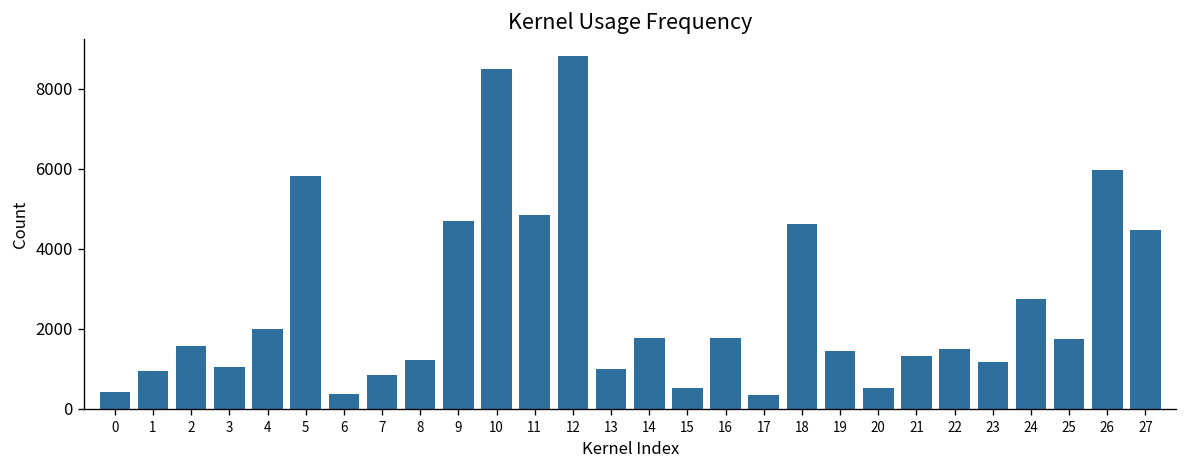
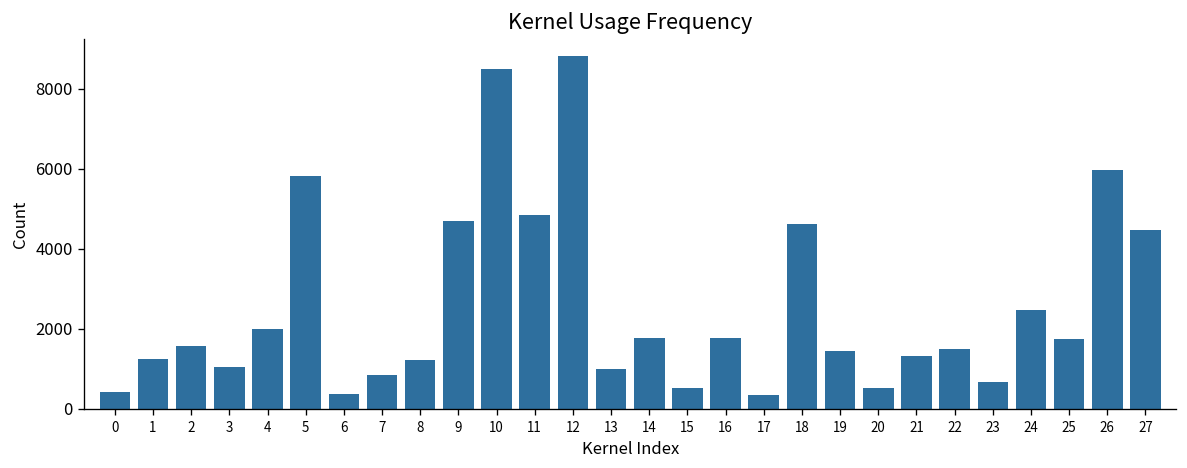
1: 900 -> 1300
23: 1200 -> 700
24: 2700 -> 2500
